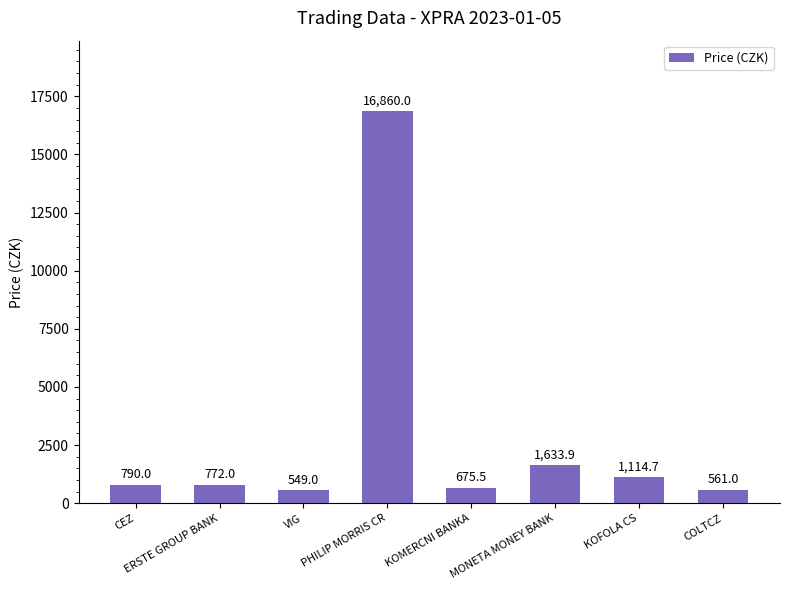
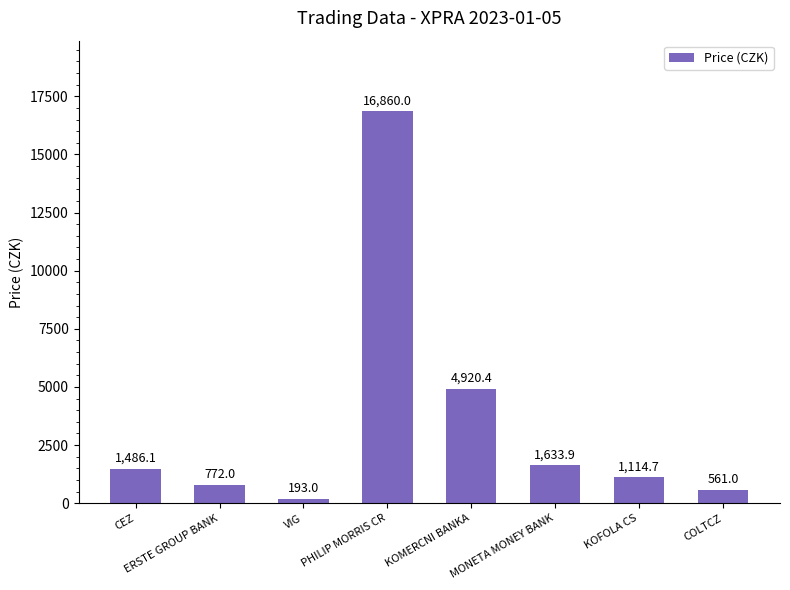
CEZ: 790.0 -> 1,486.1
VIG: 549.0 -> 193.0
KOMERCNI BANKA: 675.5 -> 4,920.4
